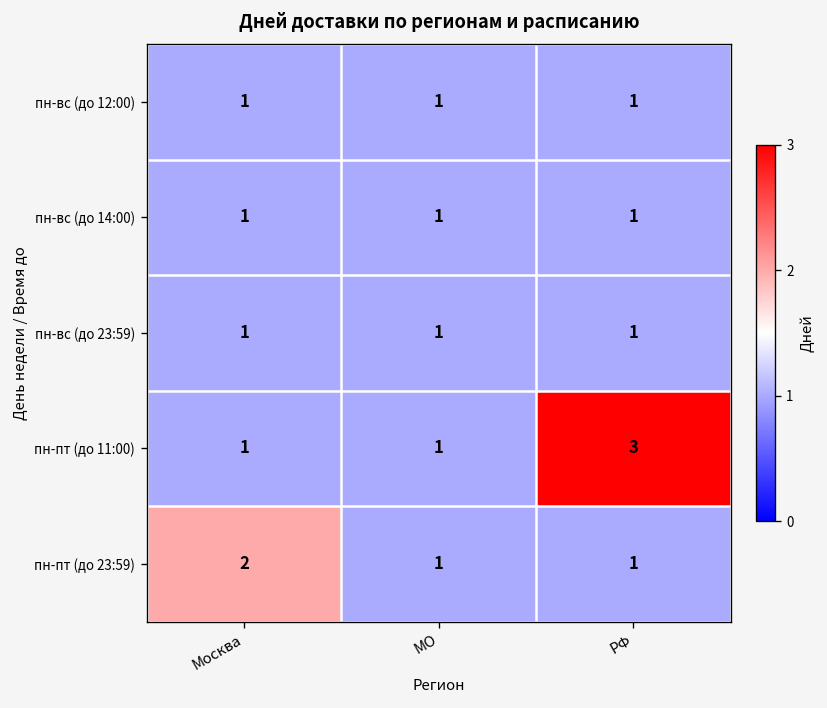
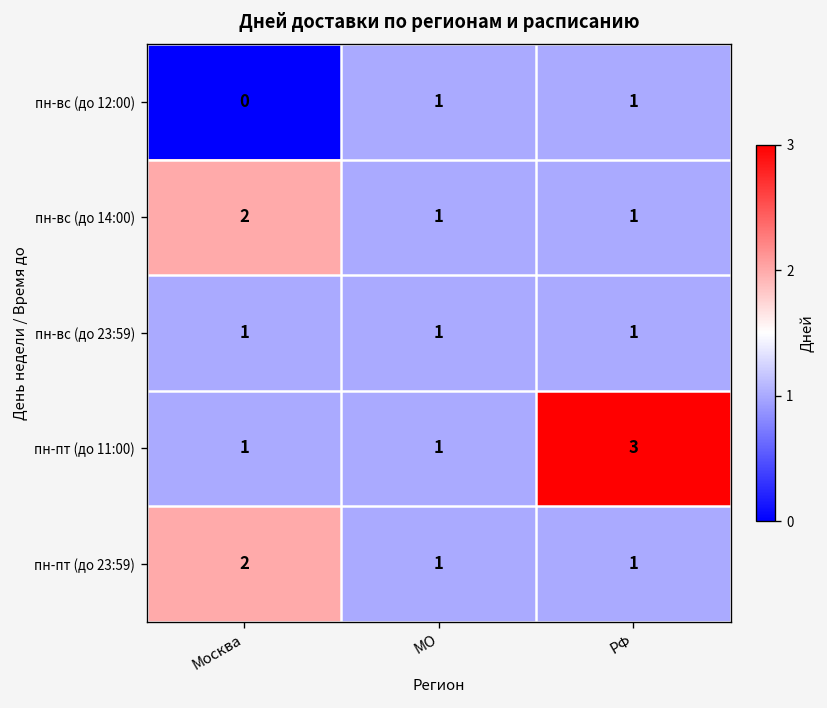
пн-вс (до 12:00), Москва: 1 -> 0
пн-вс (до 14:00), Москва: 1 -> 2
